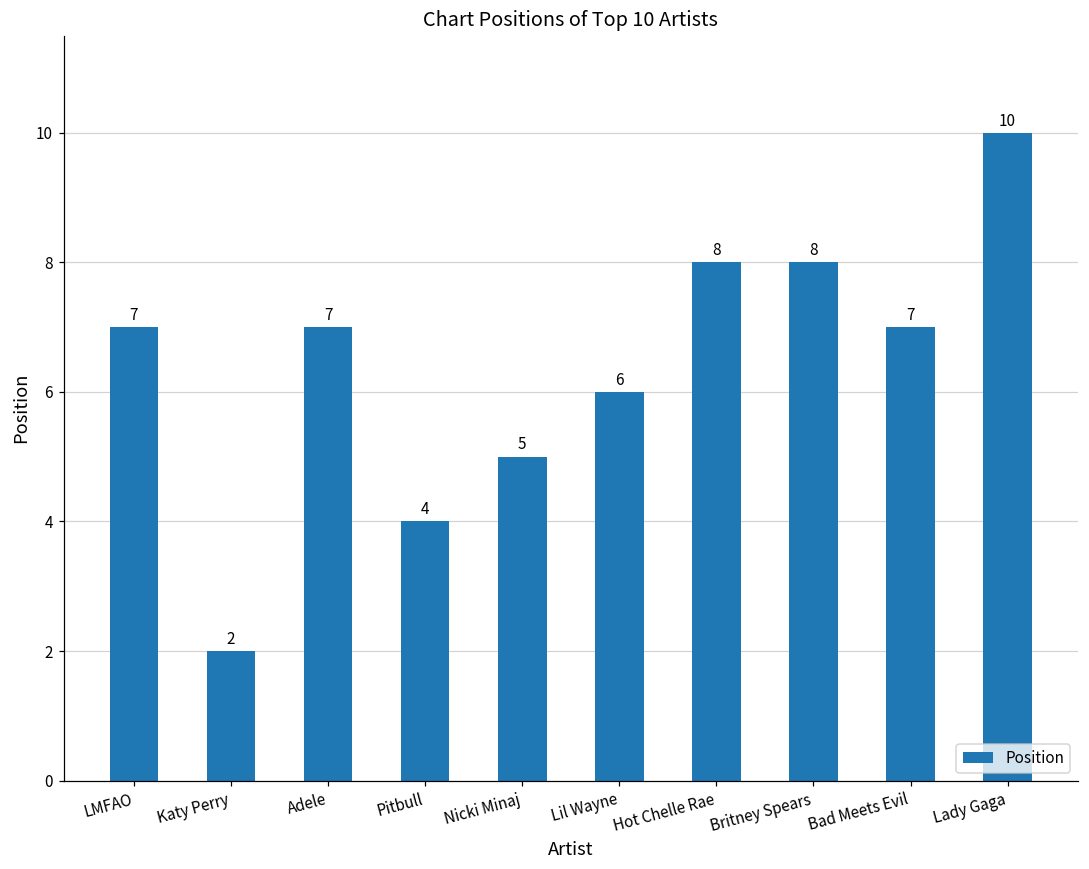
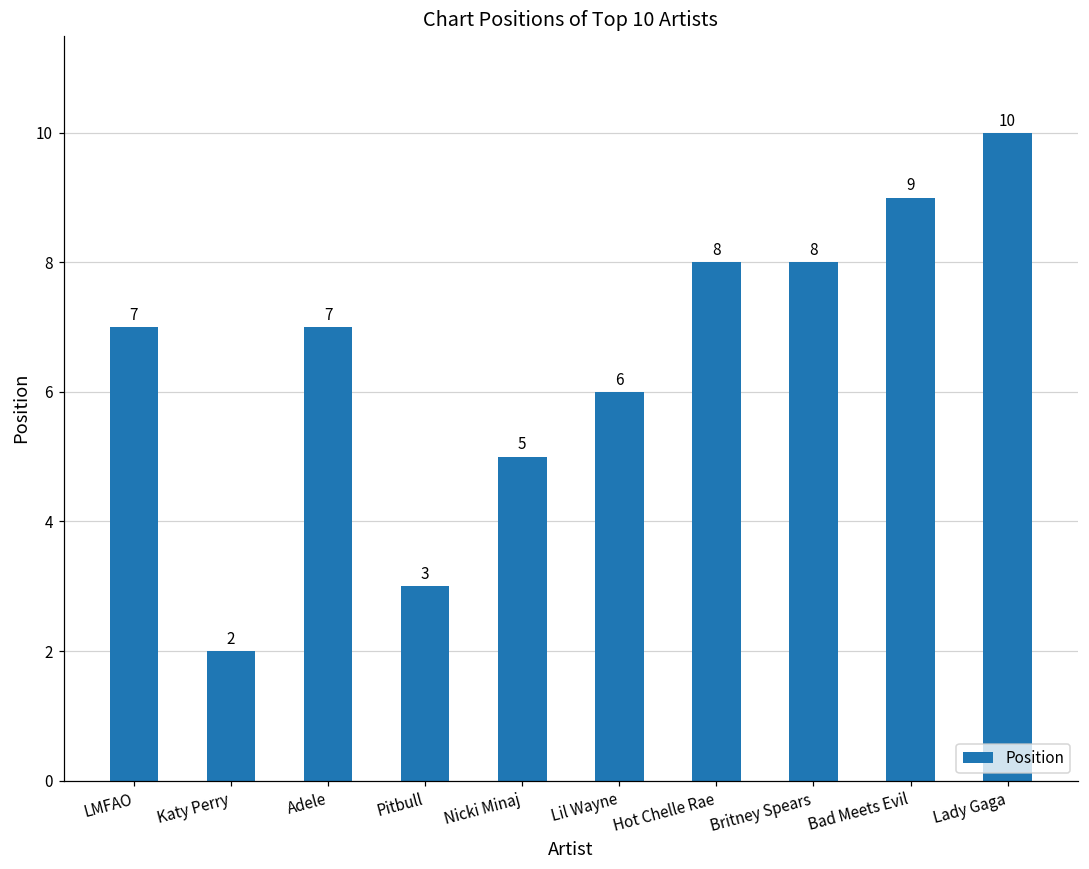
Pitbull: 4 -> 3
Bad Meets Evil: 7 -> 9
